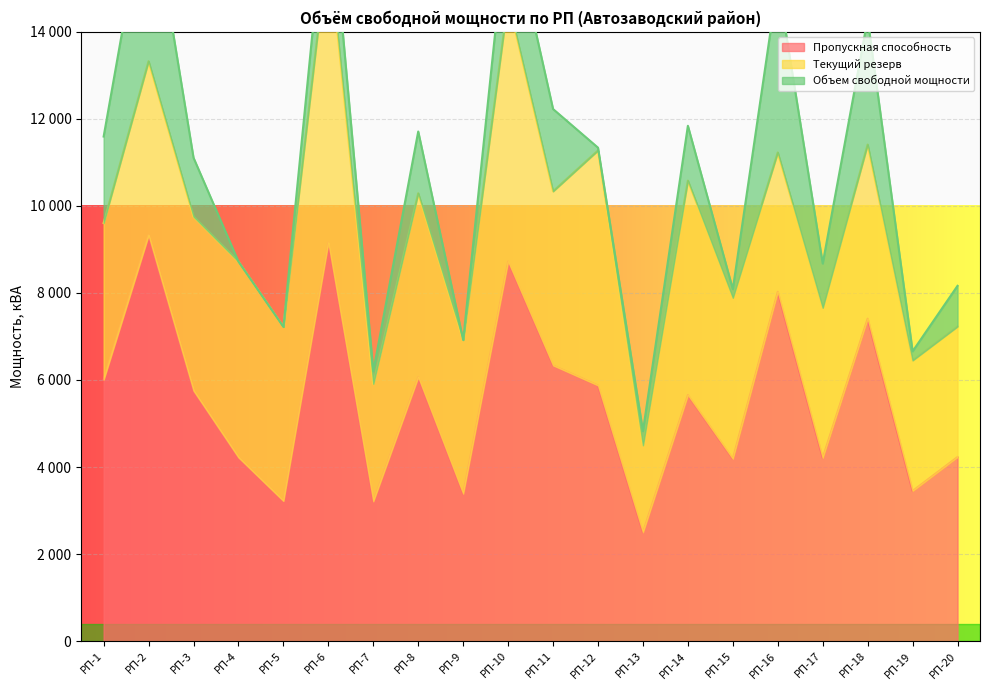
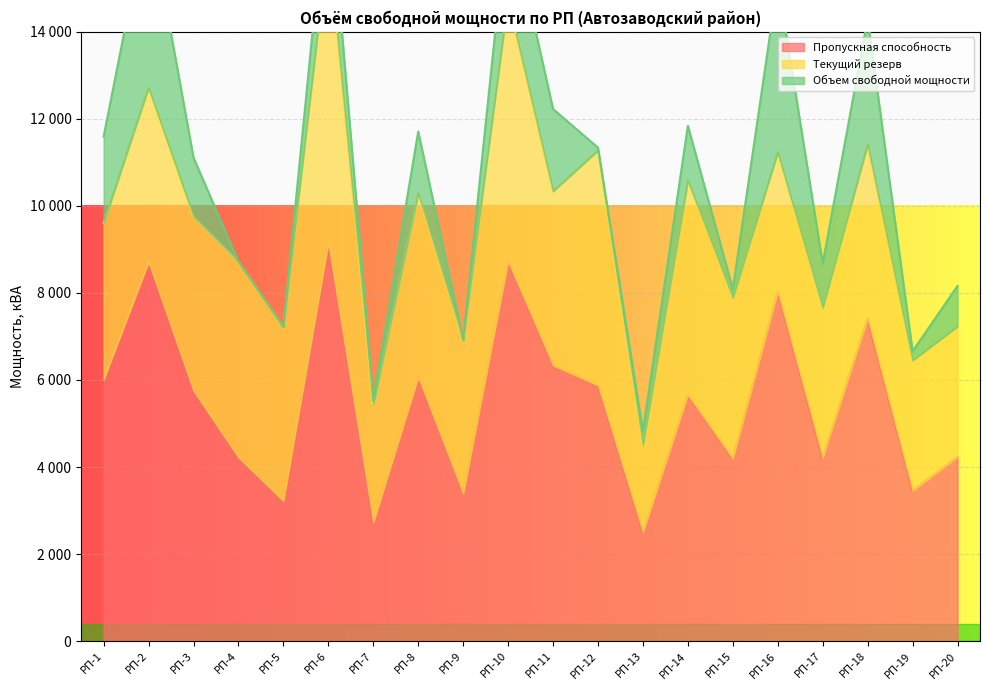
Пропускная способность, РП-2: 9300 -> 8700
Пропускная способность, РП-7: 3200 -> 2700
Объем свободной мощности, РП-7: 300 -> 100
